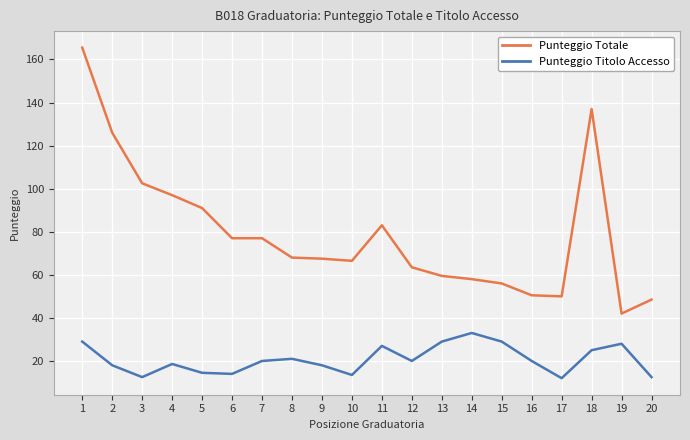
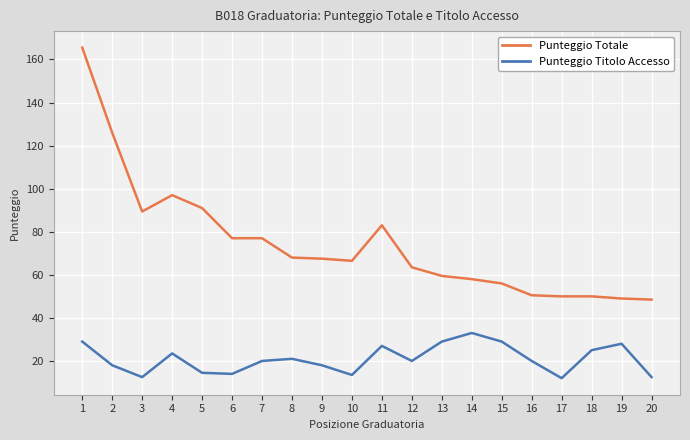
Punteggio Totale, 3: 103 -> 89
Punteggio Titolo Accesso, 4: 19 -> 24
Punteggio Totale, 18: 137 -> 50
Punteggio Totale, 19: 42 -> 49
